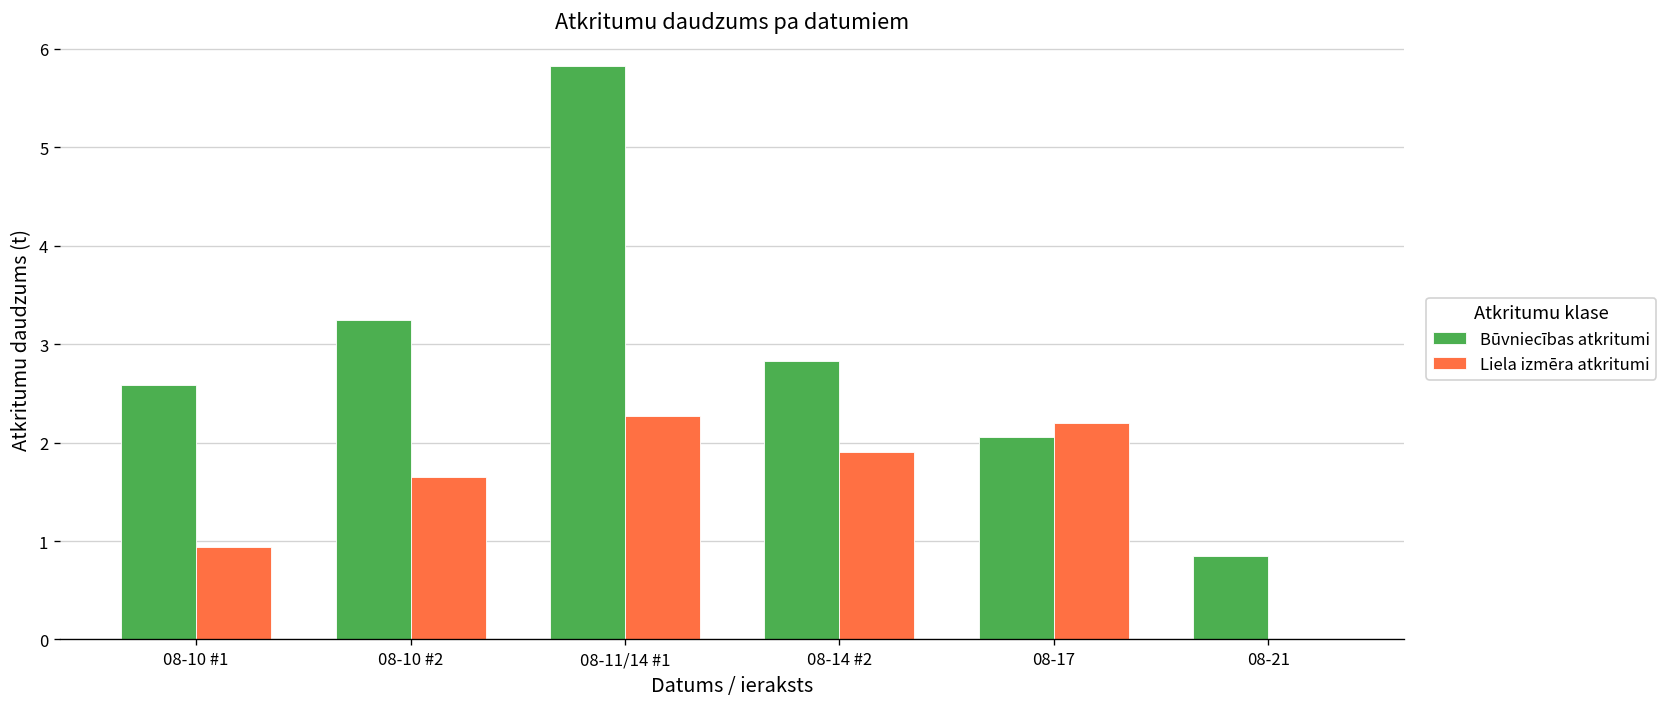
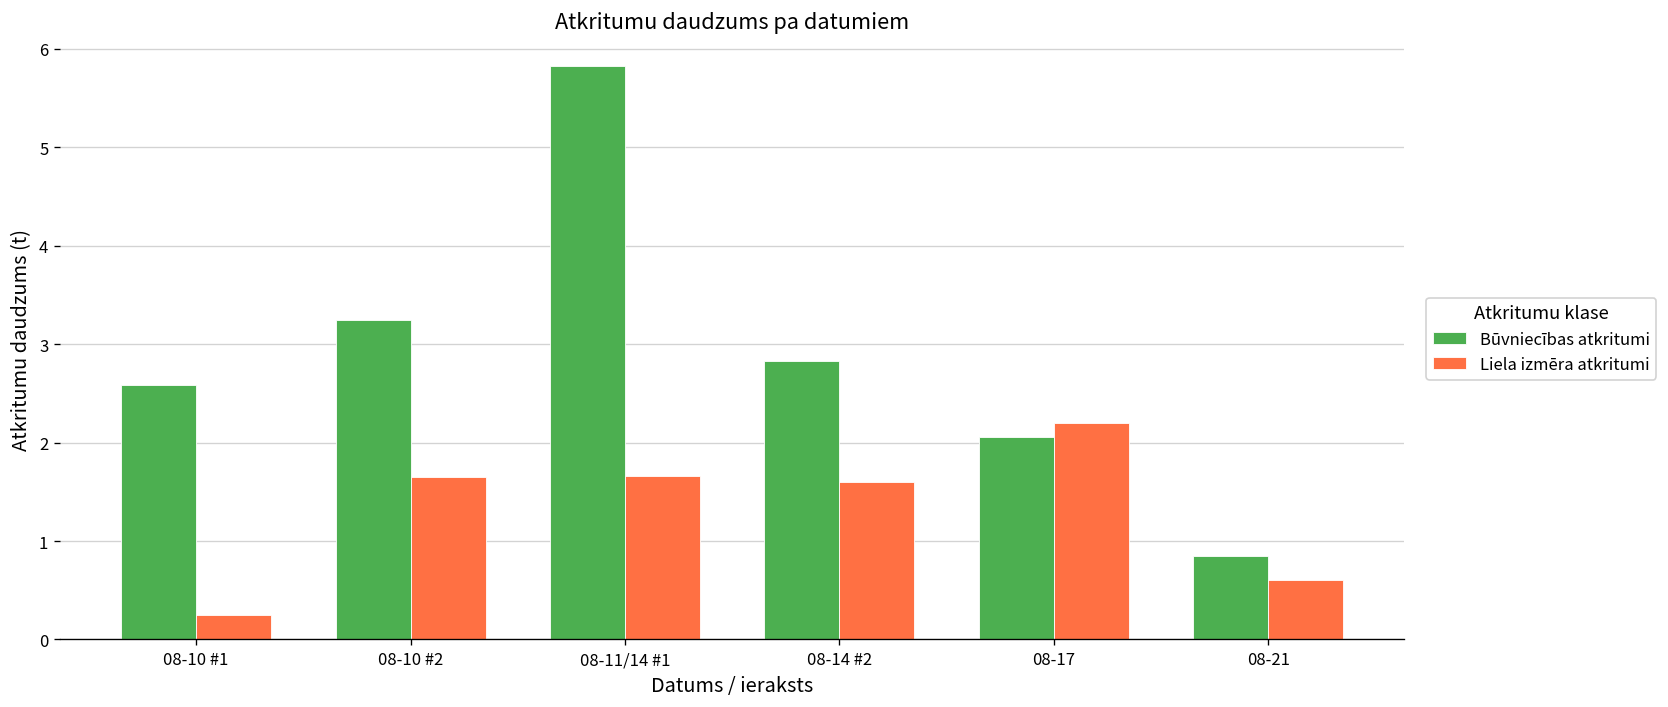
Liela izmēra atkritumi, 08-10 #1: 0.9 -> 0.3
Liela izmēra atkritumi, 08-11/14 #1: 2.3 -> 1.7
Liela izmēra atkritumi, 08-14 #2: 1.9 -> 1.6
Liela izmēra atkritumi, 08-21: 0.0 -> 0.6
